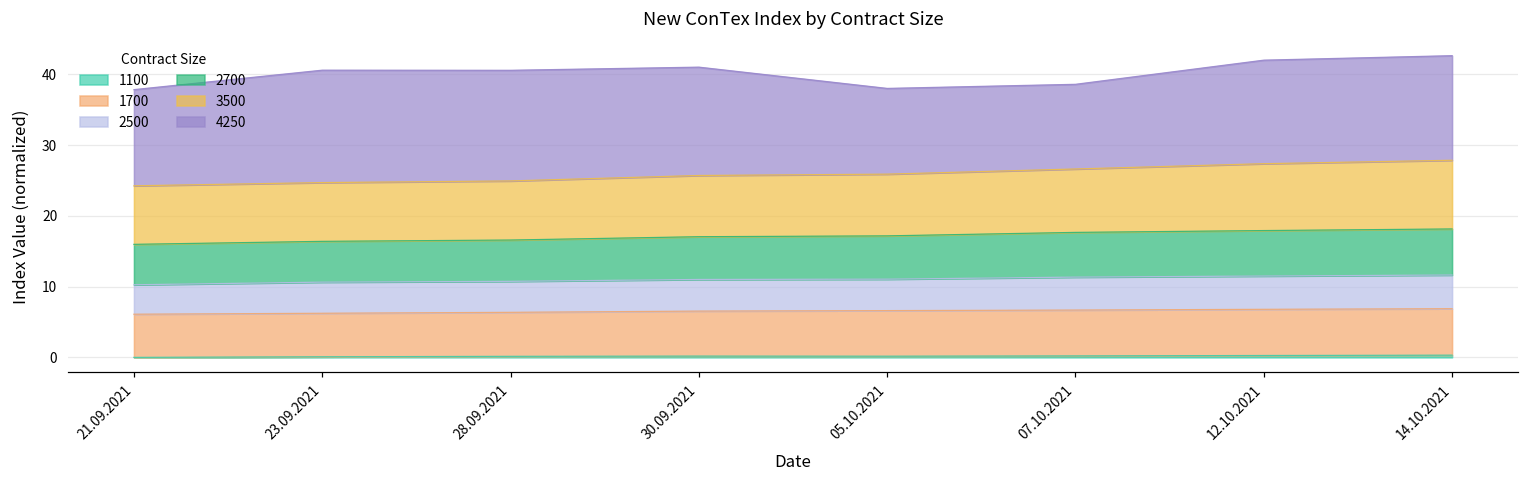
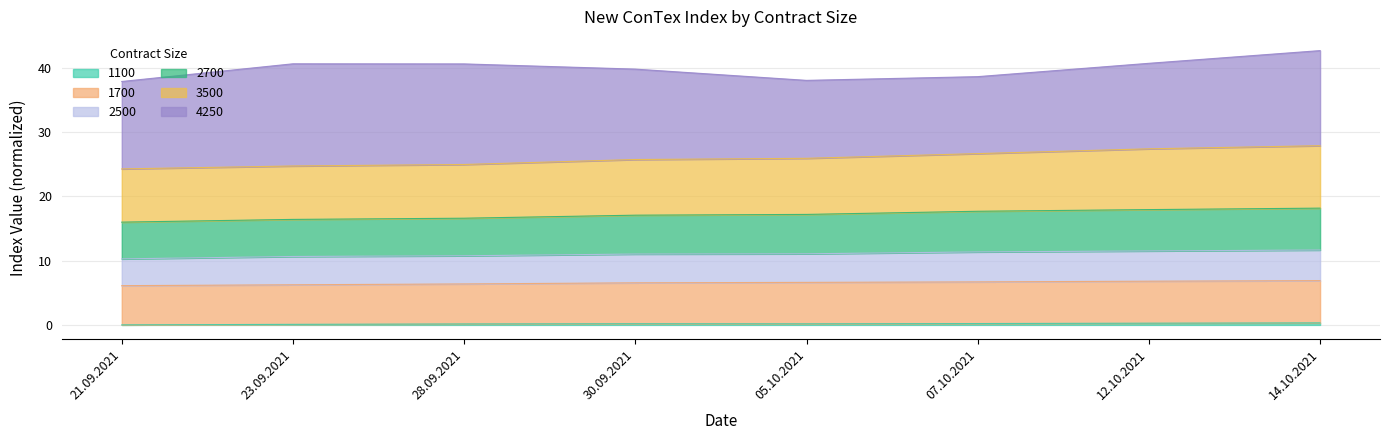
4250, 30.09.2021: 15 -> 14
4250, 12.10.2021: 15 -> 13
